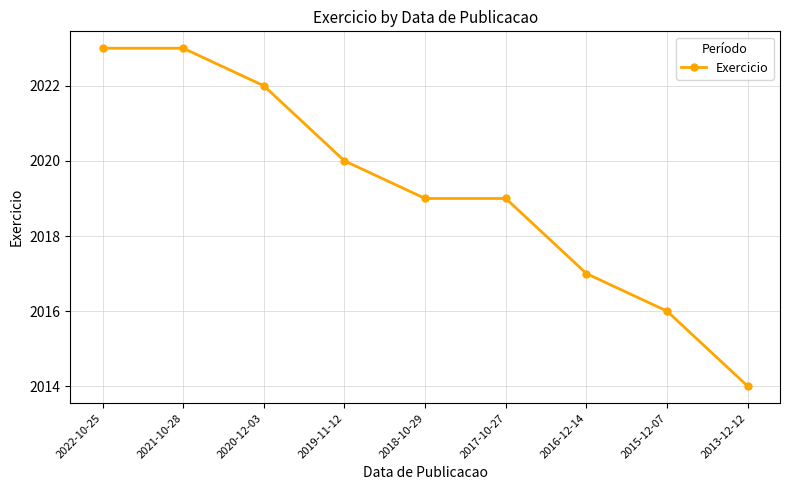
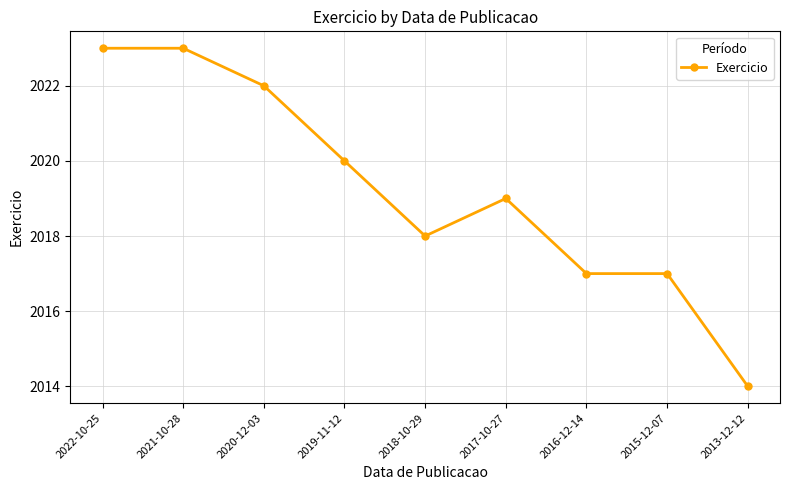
2018-10-29: 2019 -> 2018
2015-12-07: 2016 -> 2017
